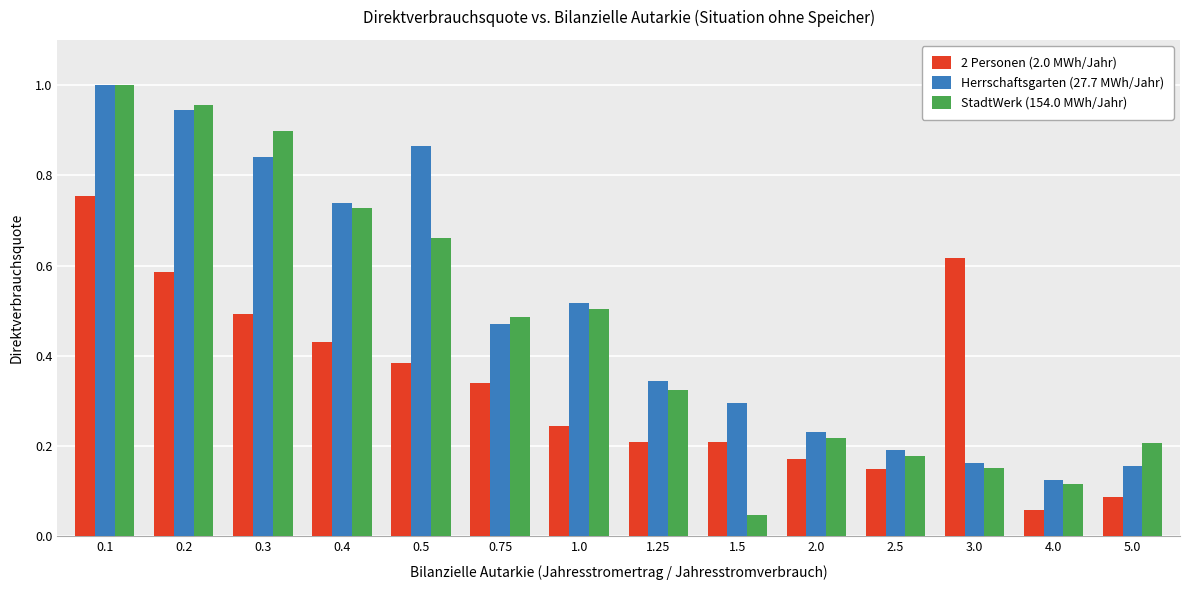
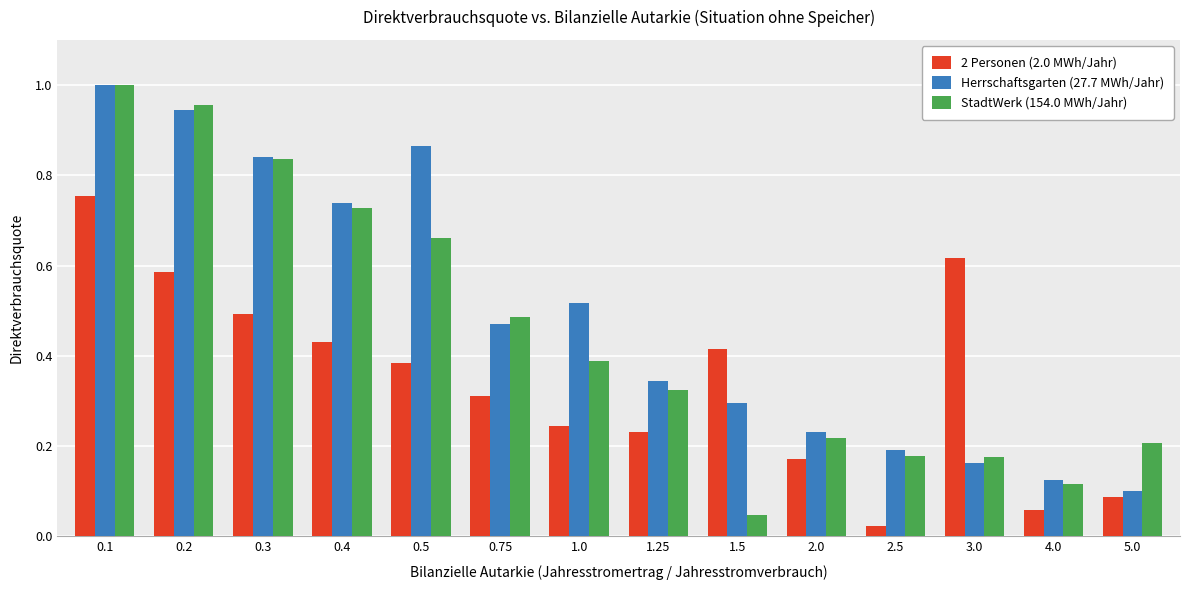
StadtWerk (154.0 MWh/Jahr), 0.3: 0.90 -> 0.84
2 Personen (2.0 MWh/Jahr), 0.75: 0.34 -> 0.31
StadtWerk (154.0 MWh/Jahr), 1.0: 0.50 -> 0.39
2 Personen (2.0 MWh/Jahr), 1.25: 0.21 -> 0.23
2 Personen (2.0 MWh/Jahr), 1.5: 0.21 -> 0.42
2 Personen (2.0 MWh/Jahr), 2.5: 0.15 -> 0.02
StadtWerk (154.0 MWh/Jahr), 3.0: 0.15 -> 0.18
Herrschaftsgarten (27.7 MWh/Jahr), 5.0: 0.16 -> 0.10
